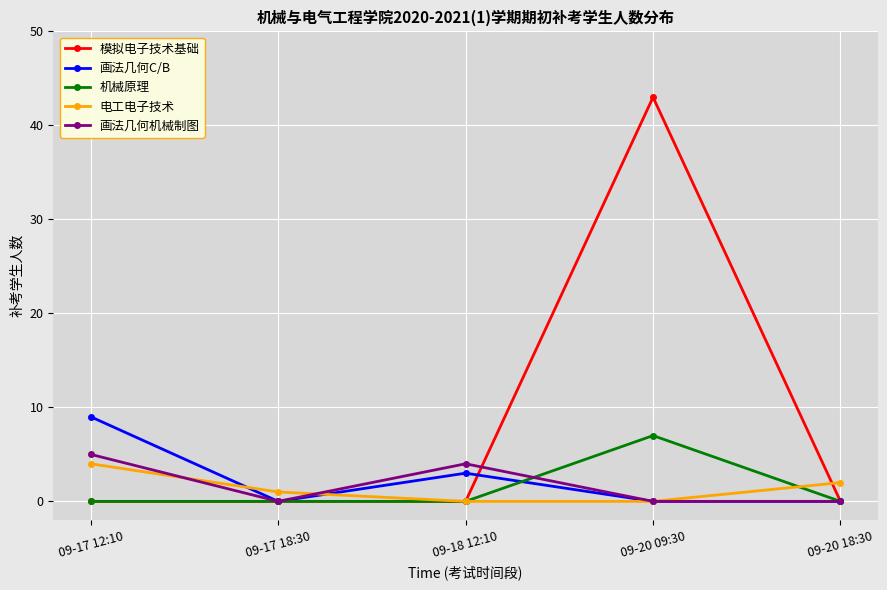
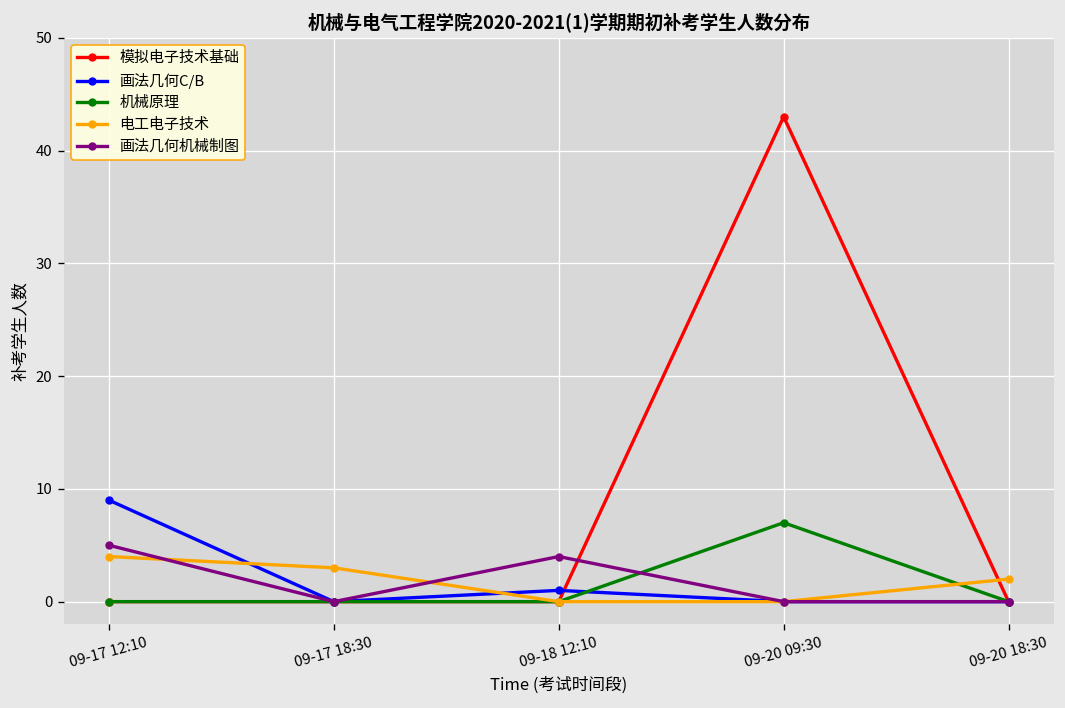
电工电子技术, 09-17 18:30: 1 -> 3
画法几何C/B, 09-18 12:10: 3 -> 1
